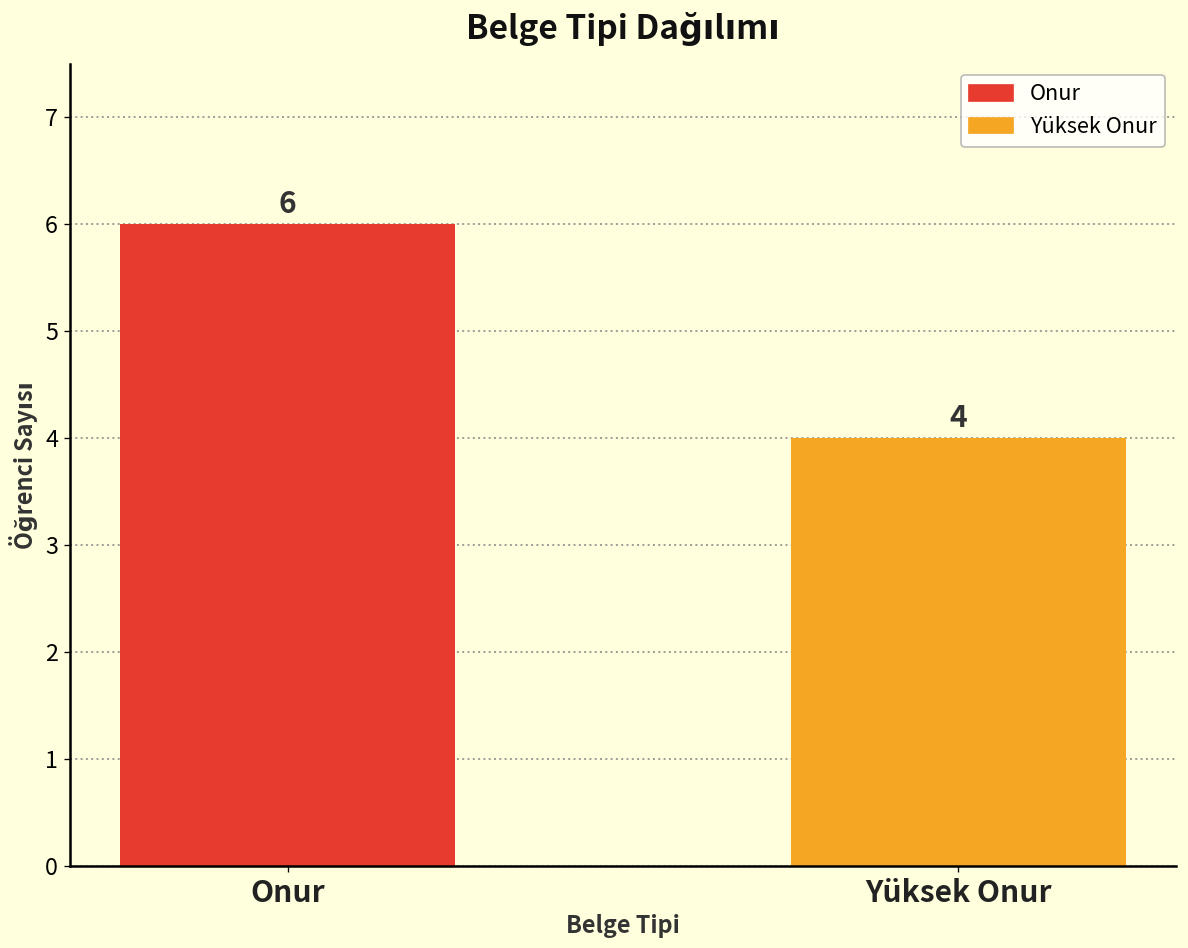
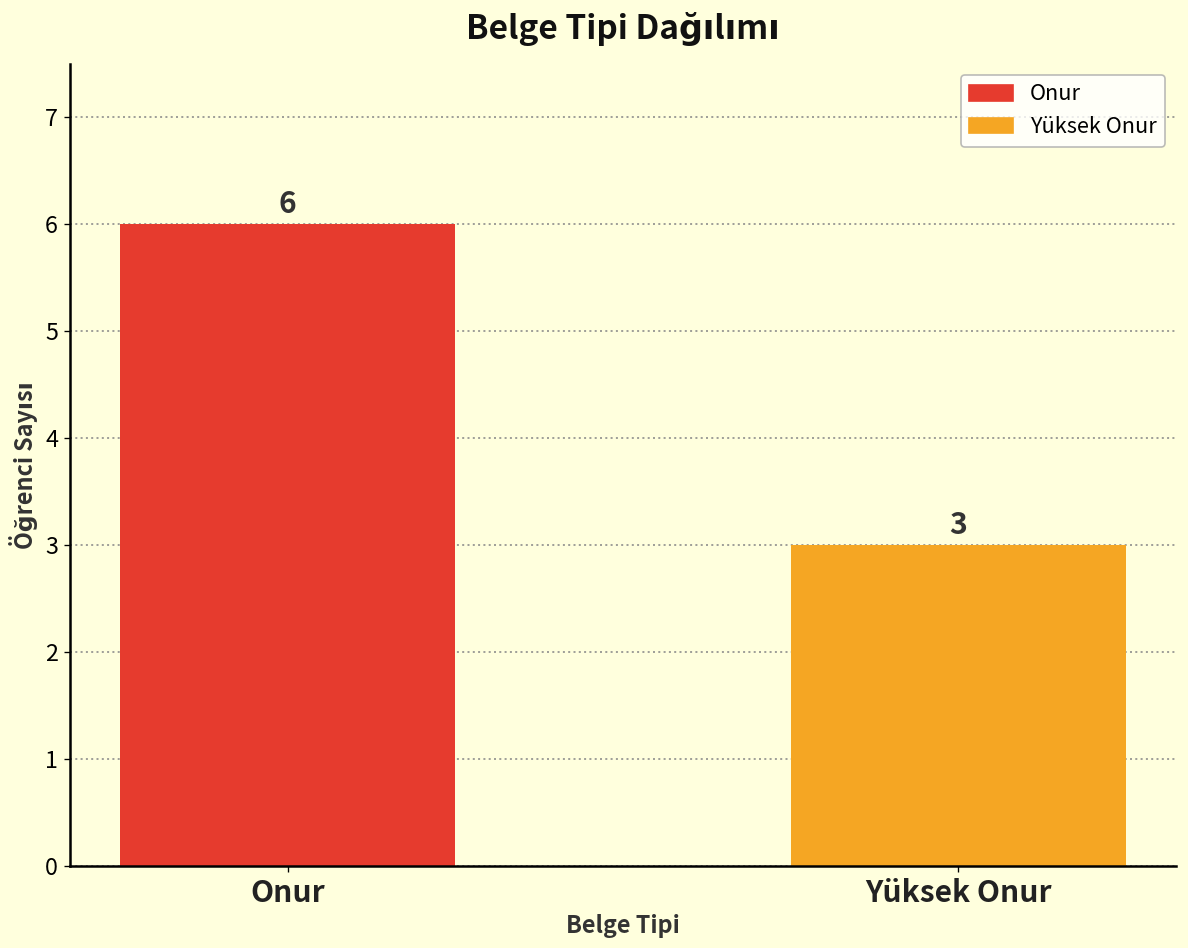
Yüksek Onur: 4 -> 3
